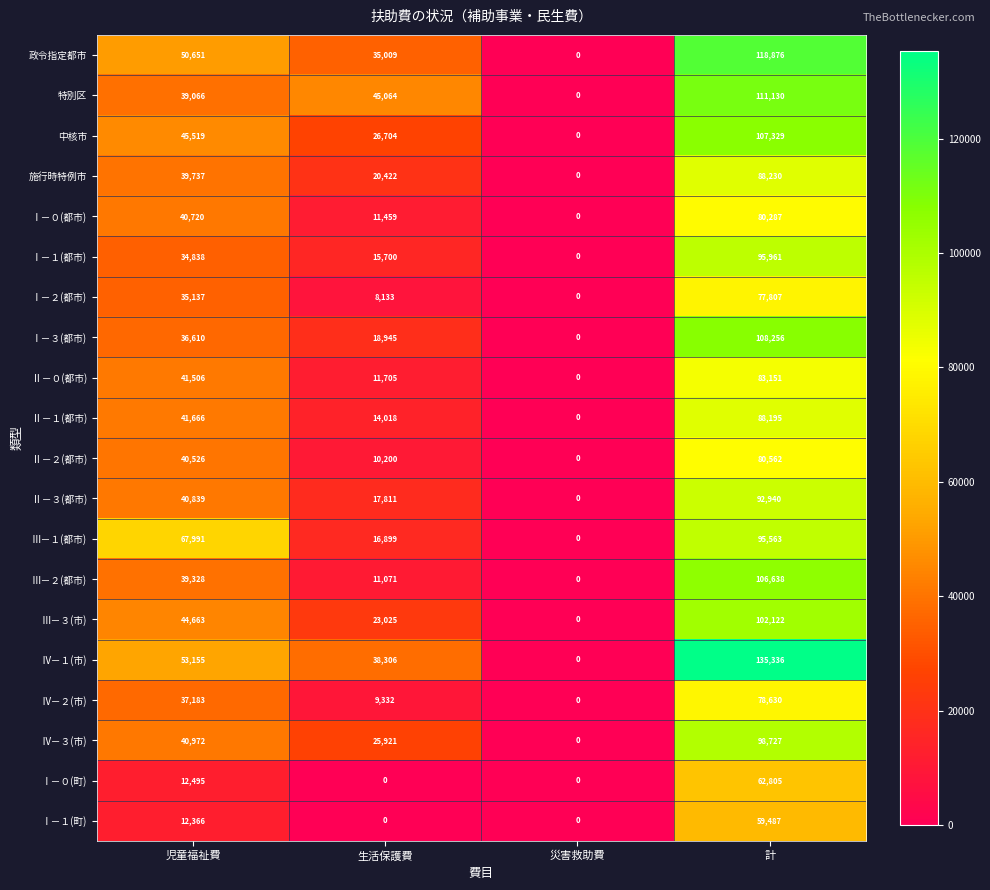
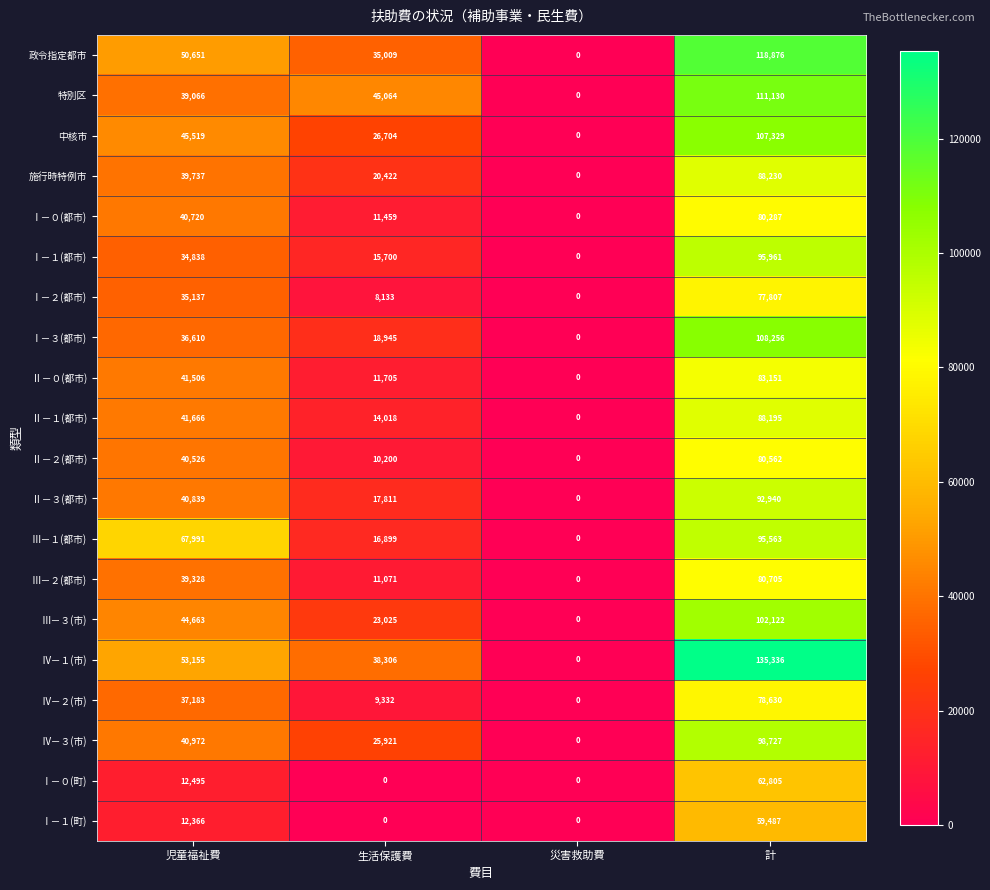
Ⅲ－２(都市), 計: 106,638 -> 80,705
